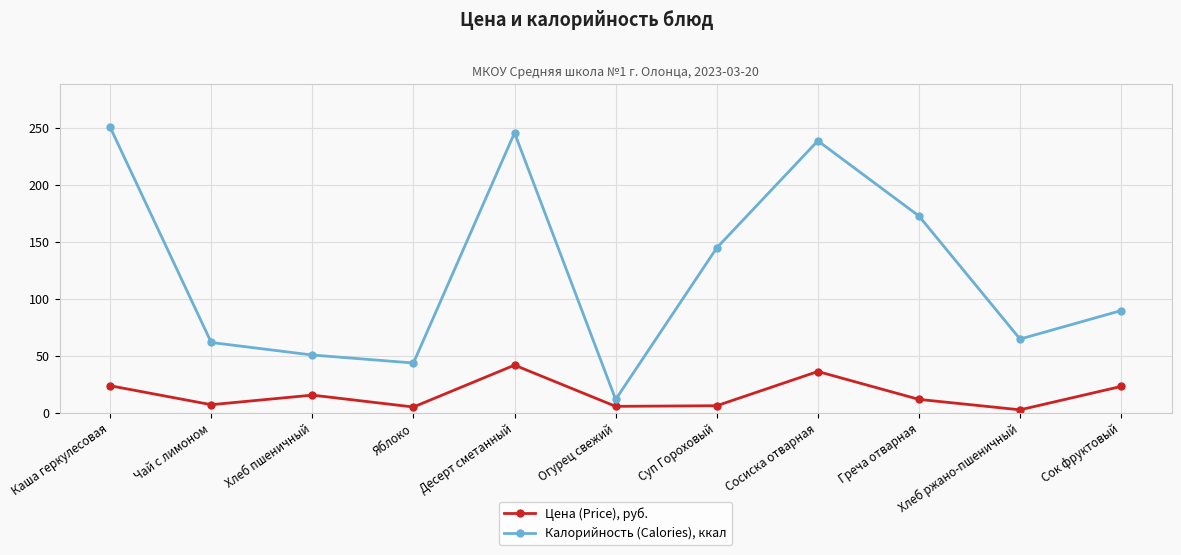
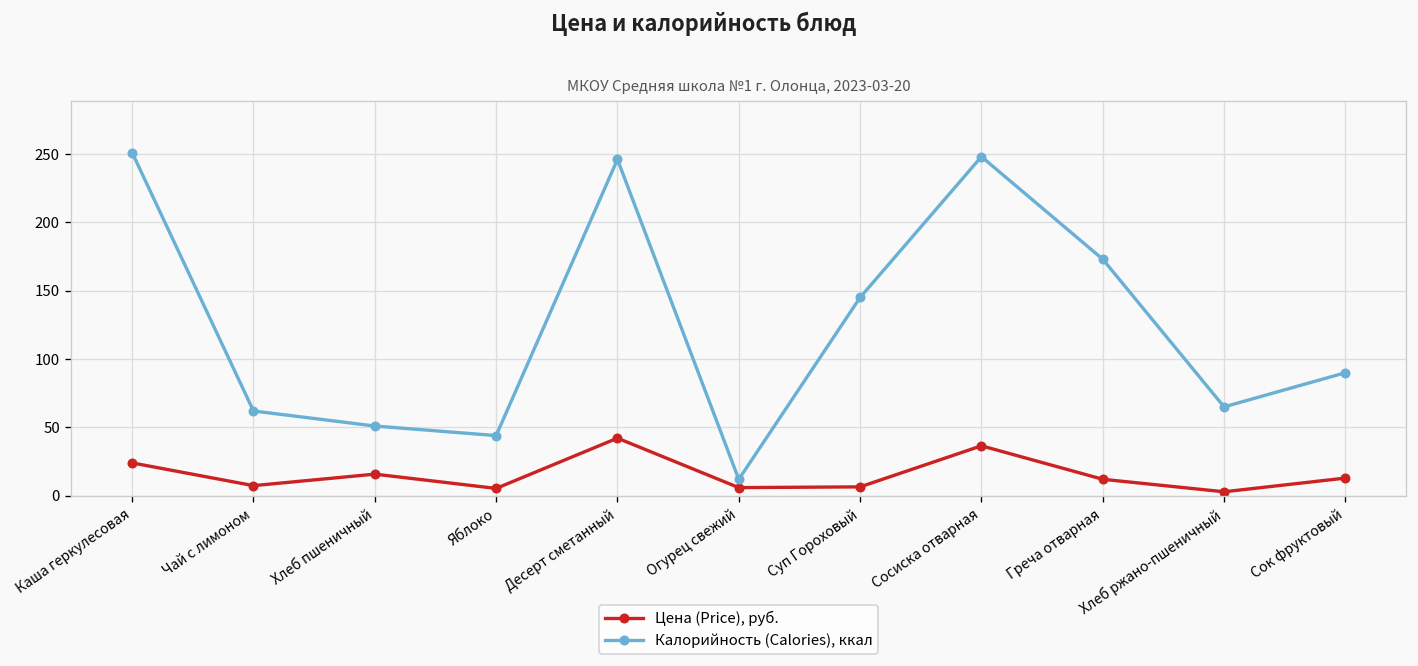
Калорийность (Calories), ккал, Сосиска отварная: 239 -> 248
Цена (Price), руб., Сок фруктовый: 23 -> 13
